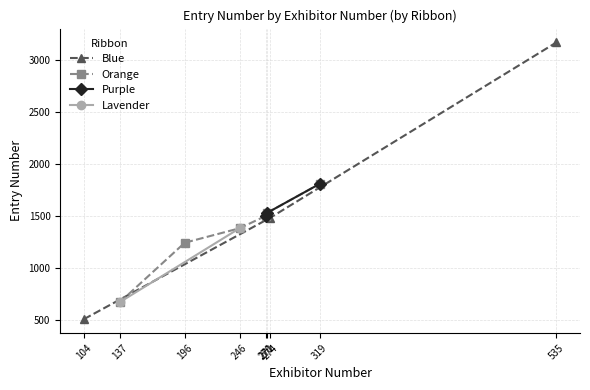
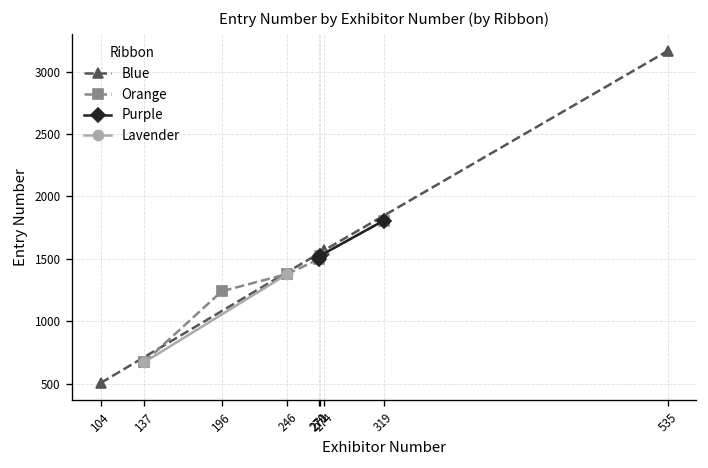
Blue, 274: 1480 -> 1570
